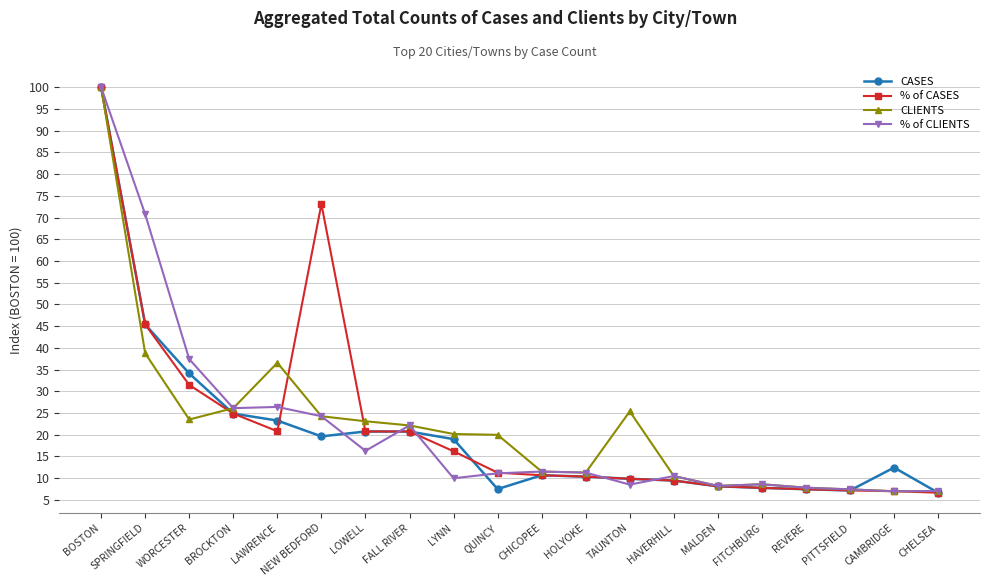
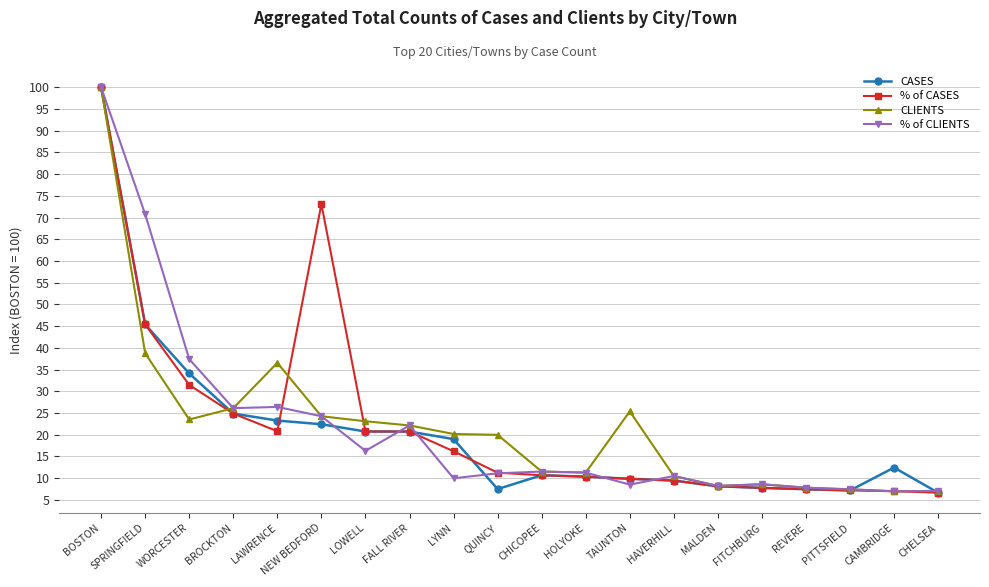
CASES, NEW BEDFORD: 20 -> 22
